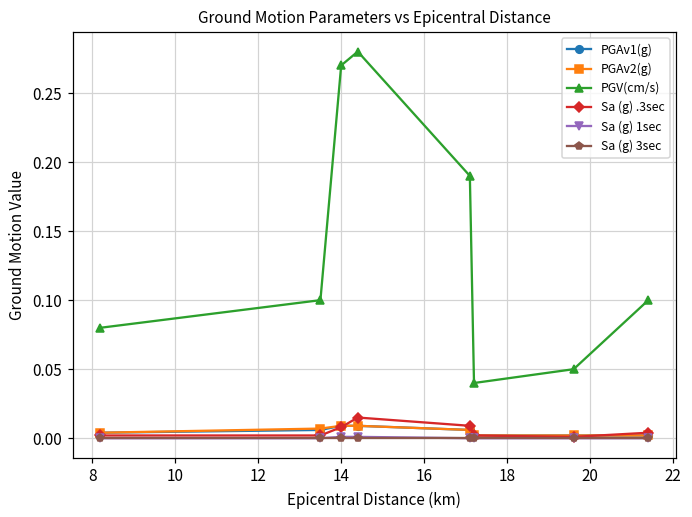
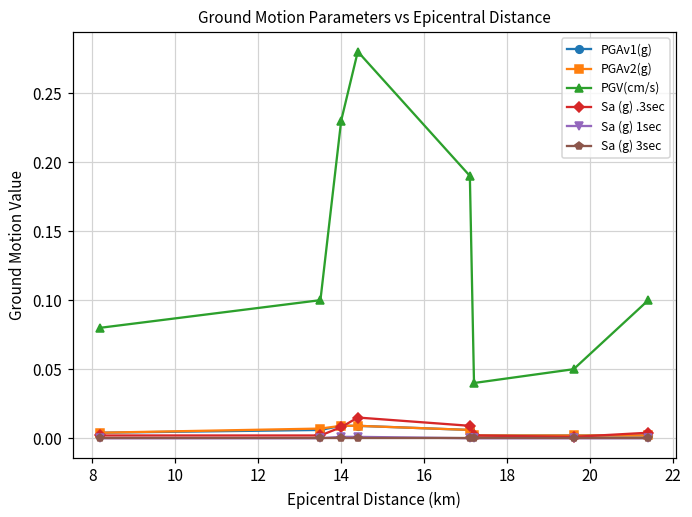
PGV(cm/s), 14: 0.27 -> 0.23
